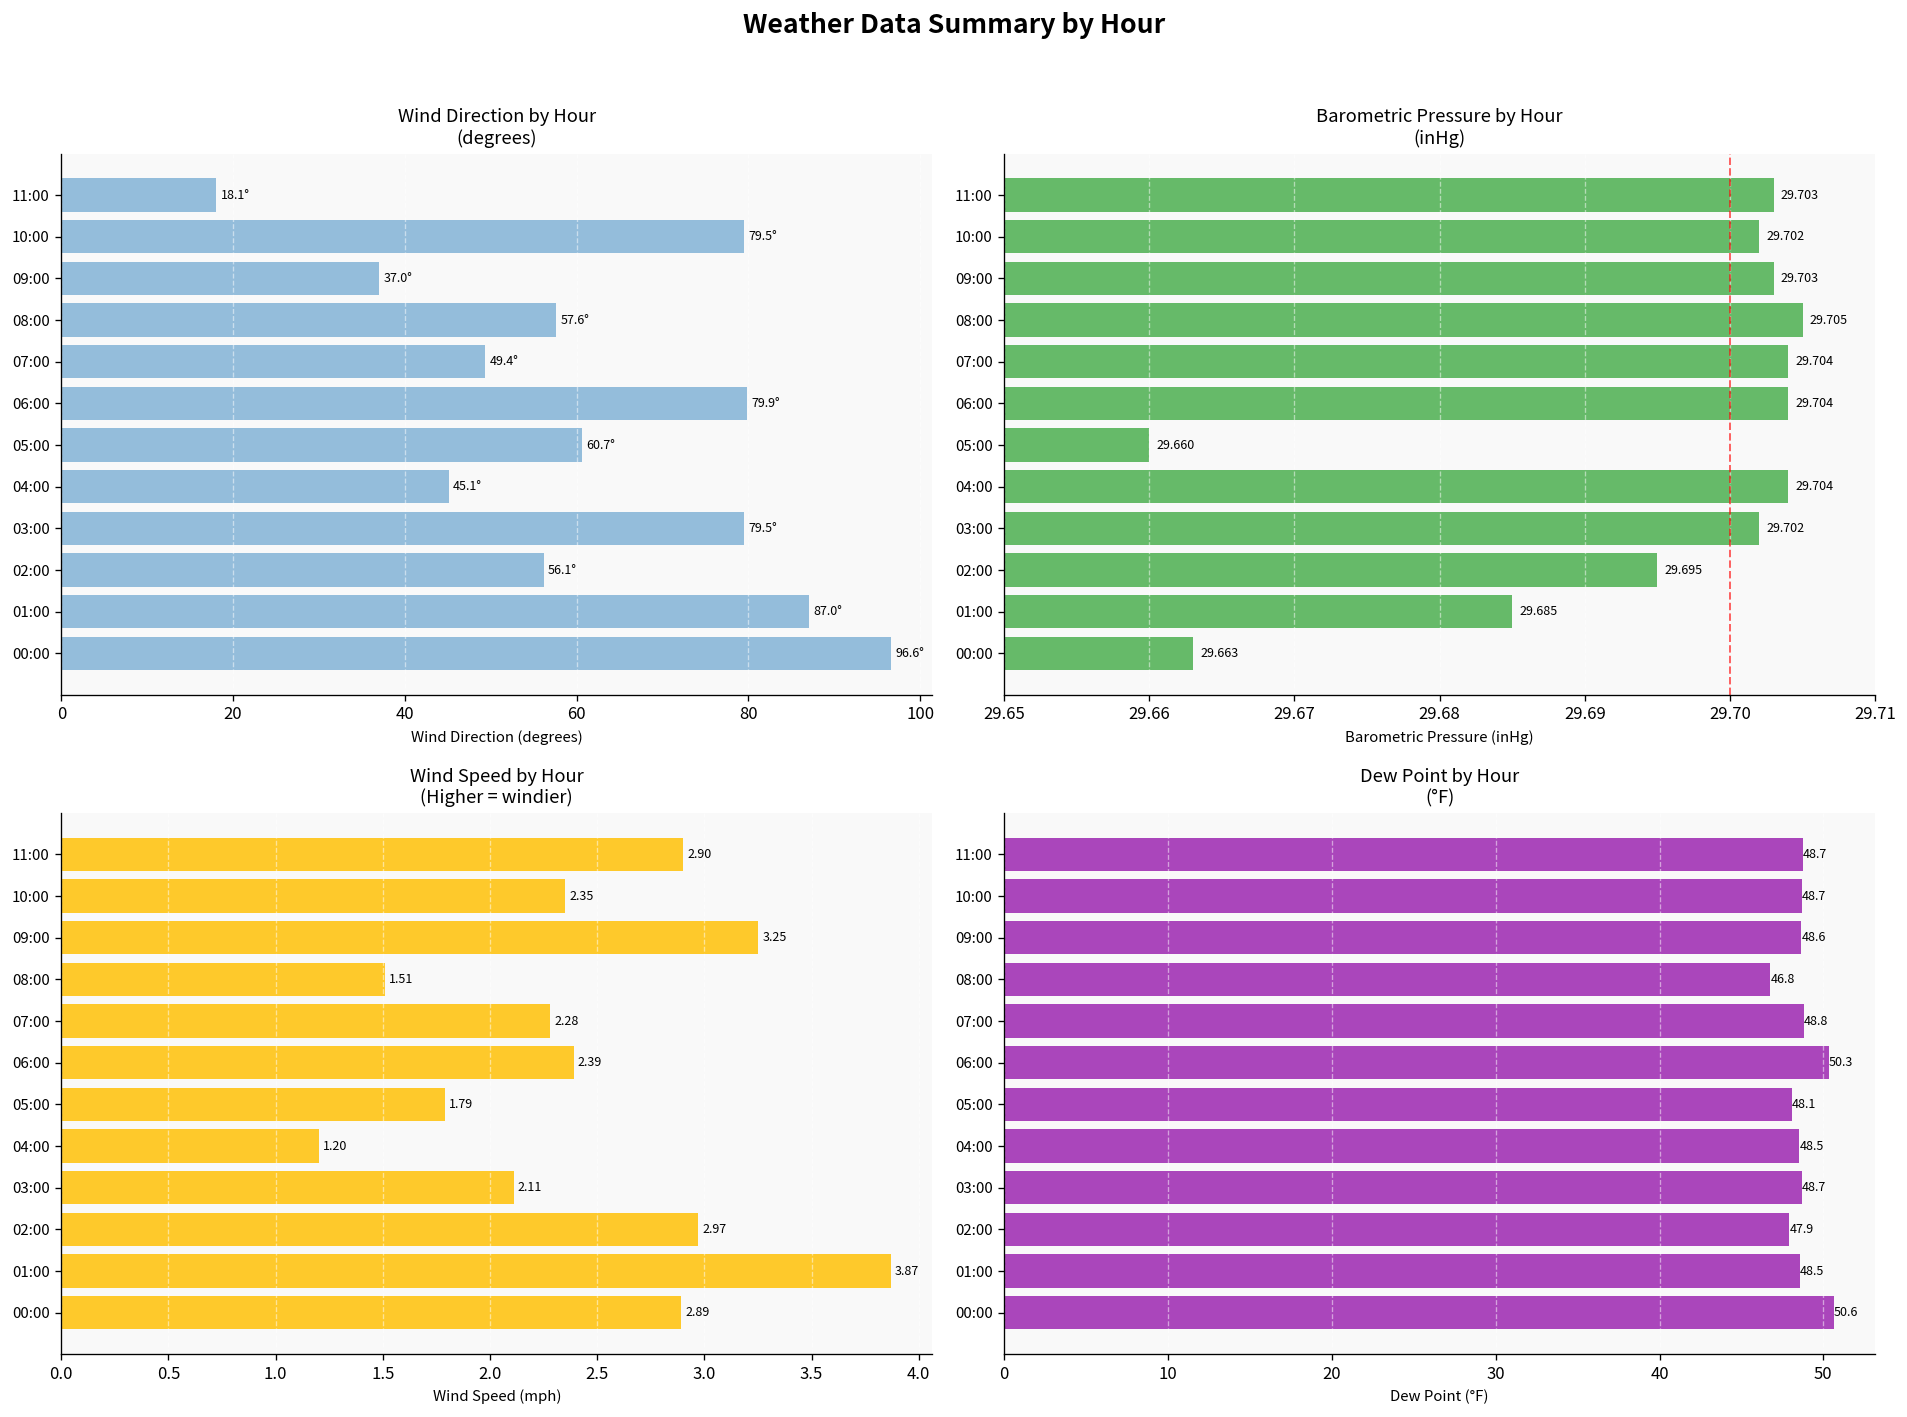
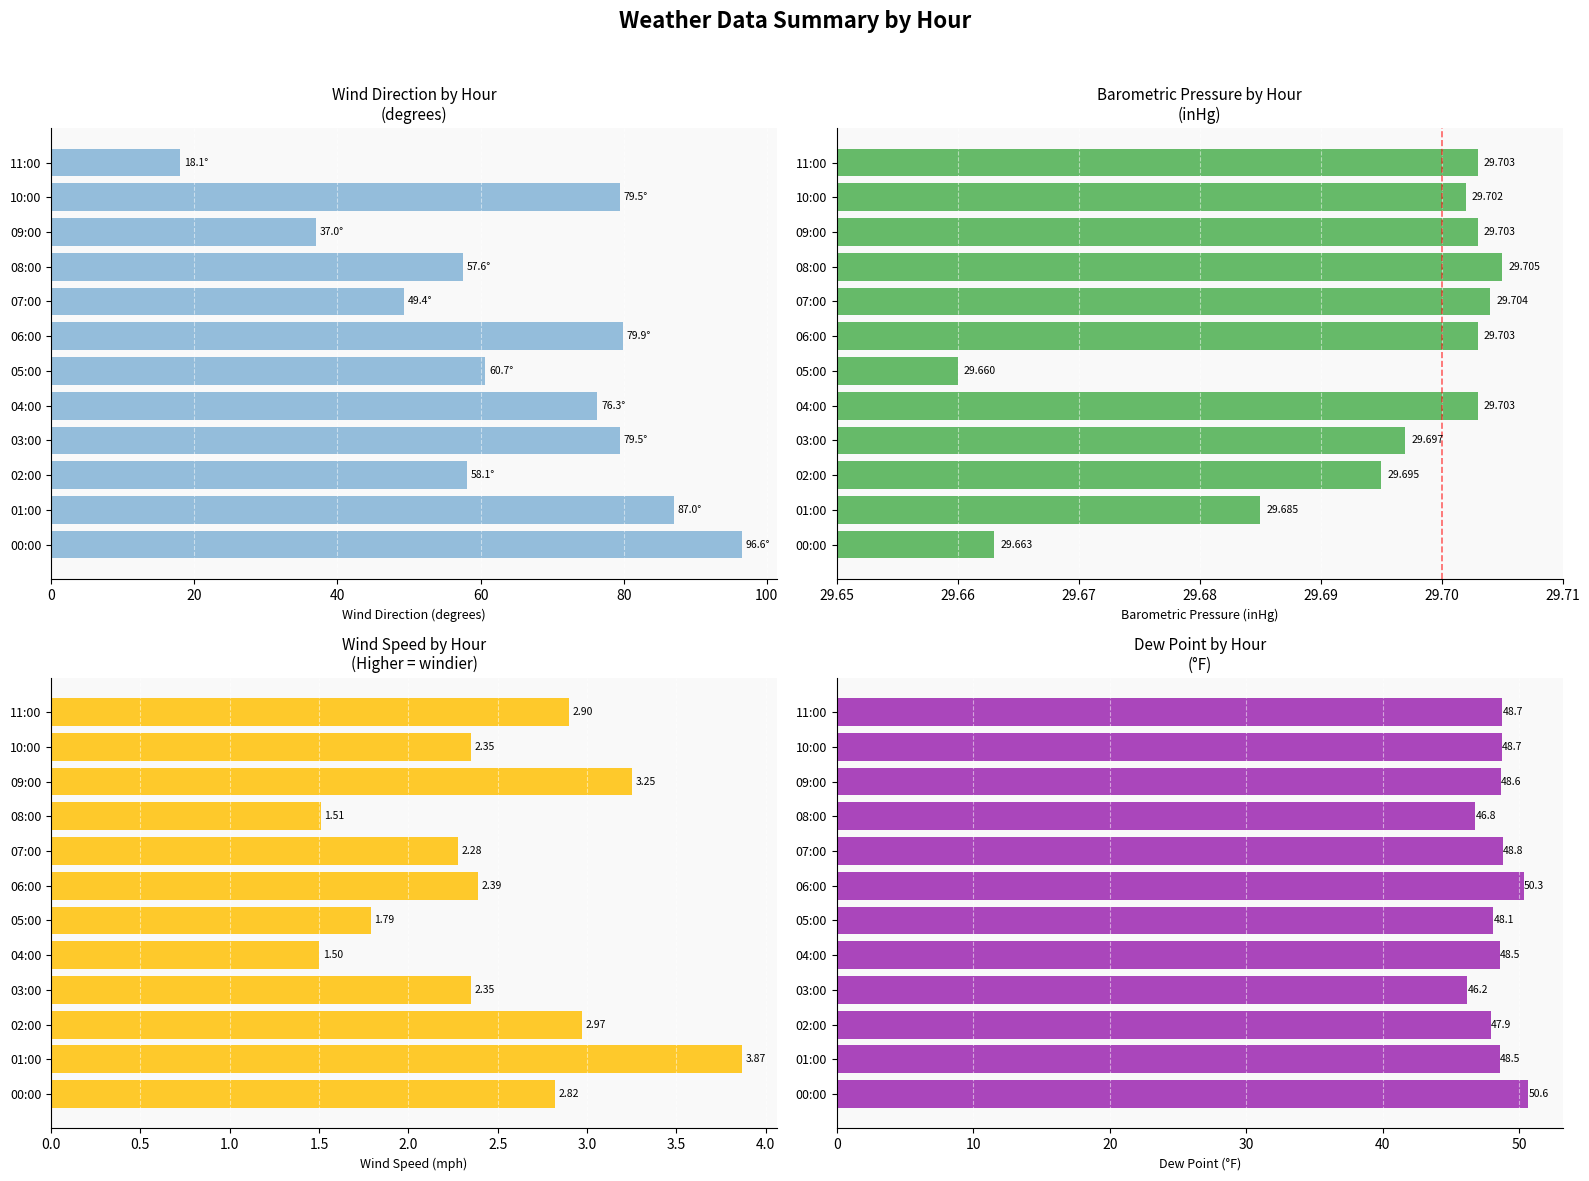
Wind Direction by Hour (degrees), 04:00: 45.1° -> 76.3°
Wind Direction by Hour (degrees), 02:00: 56.1° -> 58.1°
Barometric Pressure by Hour (inHg), 06:00: 29.704 -> 29.703
Barometric Pressure by Hour (inHg), 04:00: 29.704 -> 29.703
Barometric Pressure by Hour (inHg), 03:00: 29.702 -> 29.697
Wind Speed by Hour (Higher = windier), 04:00: 1.20 -> 1.50
Wind Speed by Hour (Higher = windier), 03:00: 2.11 -> 2.35
Wind Speed by Hour (Higher = windier), 00:00: 2.89 -> 2.82
Dew Point by Hour (°F), 03:00: 48.7 -> 46.2
